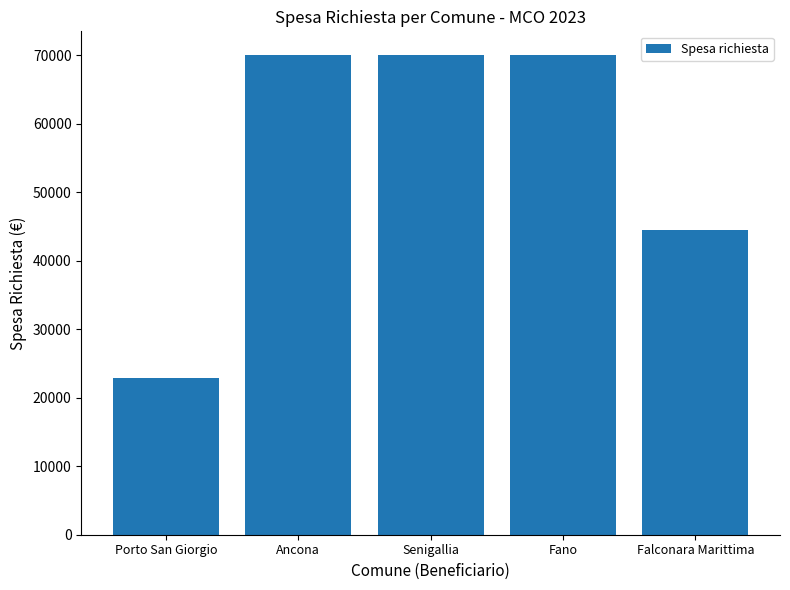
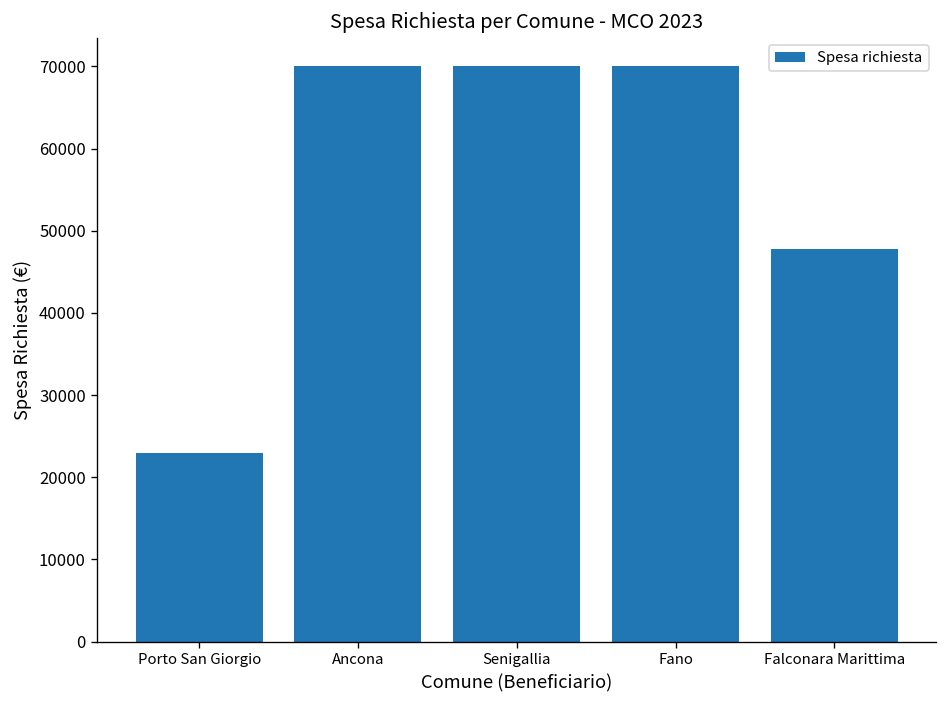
Falconara Marittima: 44000 -> 48000
